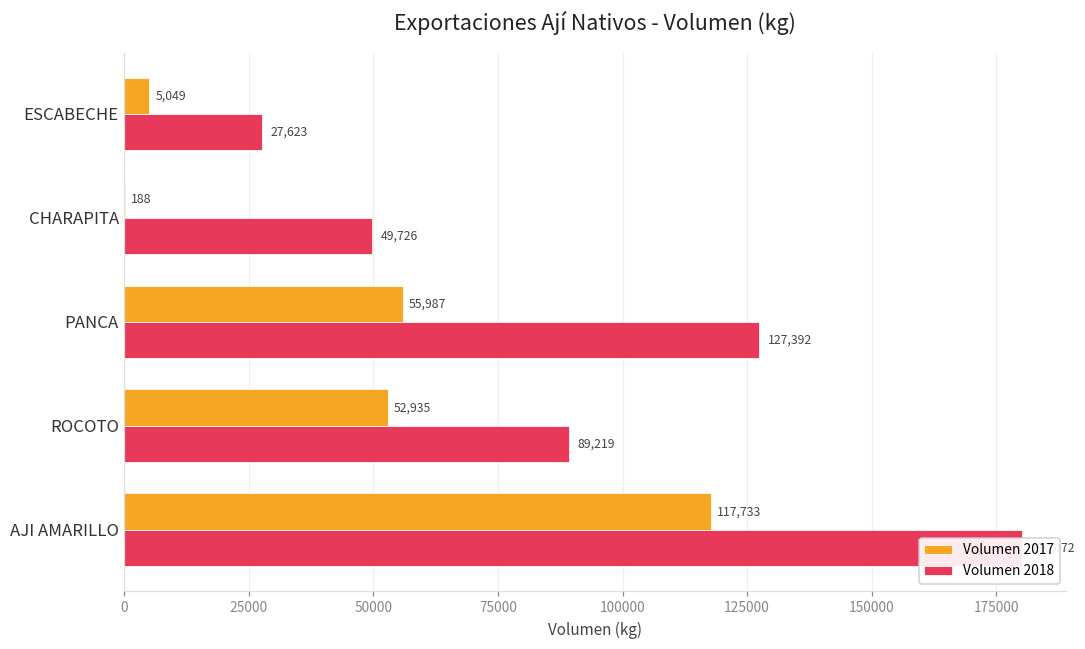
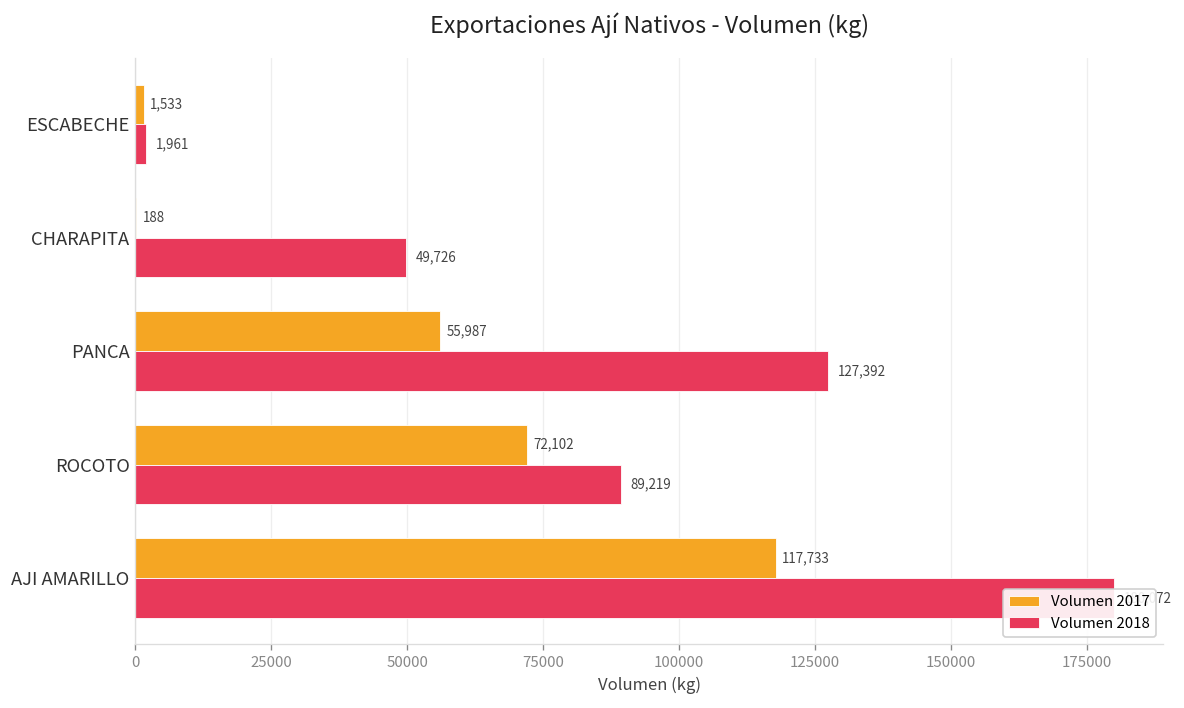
Volumen 2017, ESCABECHE: 5,049 -> 1,533
Volumen 2018, ESCABECHE: 27,623 -> 1,961
Volumen 2017, ROCOTO: 52,935 -> 72,102
